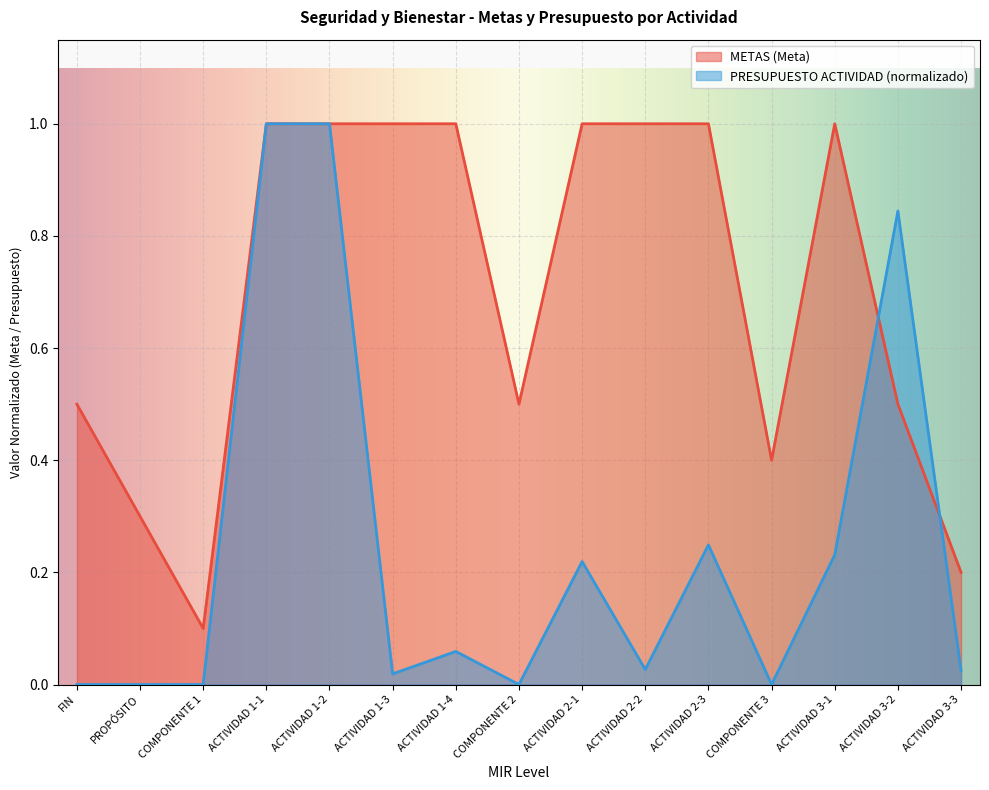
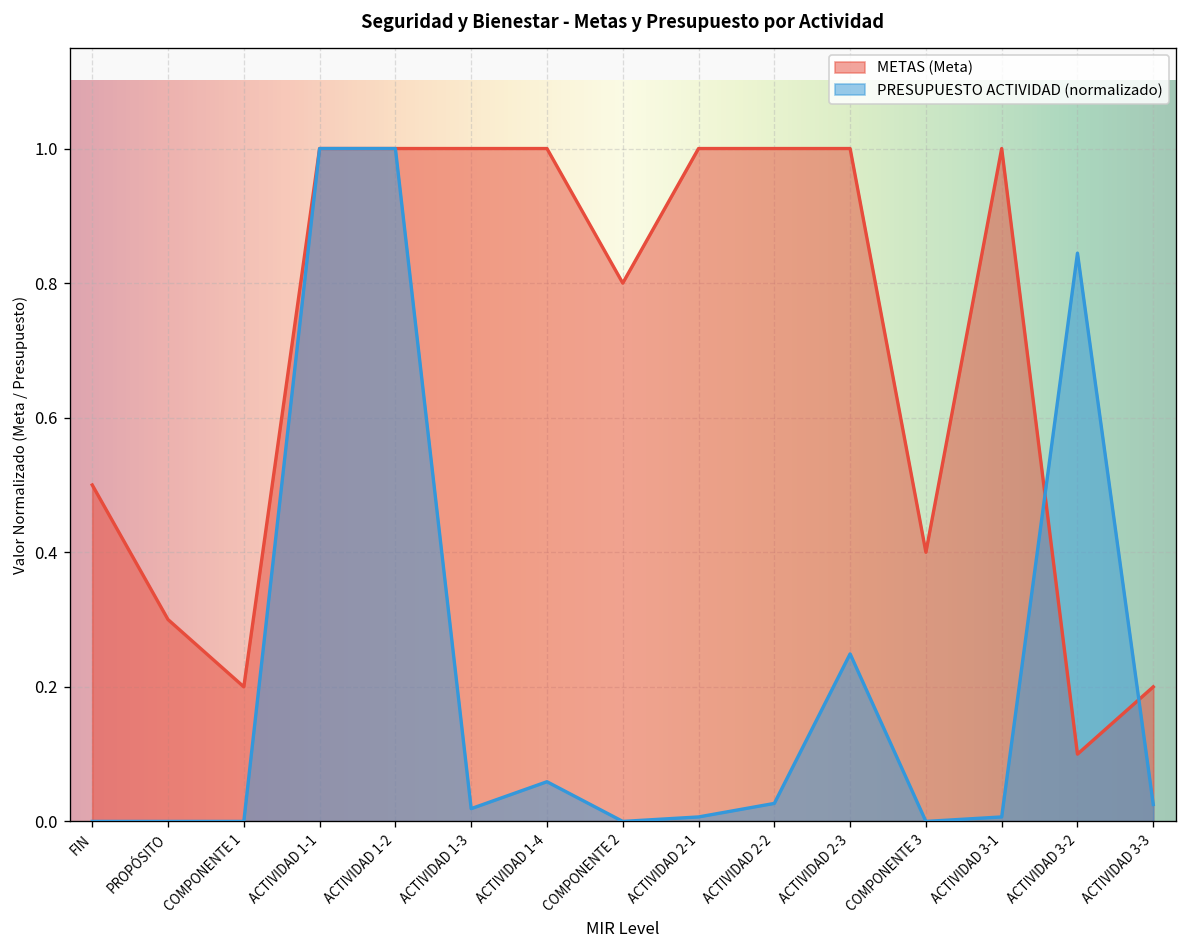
METAS (Meta), COMPONENTE 1: 0.1 -> 0.2
METAS (Meta), COMPONENTE 2: 0.5 -> 0.8
PRESUPUESTO ACTIVIDAD (normalizado), ACTIVIDAD 2-1: 0.22 -> 0.01
PRESUPUESTO ACTIVIDAD (normalizado), ACTIVIDAD 3-1: 0.23 -> 0.01
METAS (Meta), ACTIVIDAD 3-2: 0.5 -> 0.1
